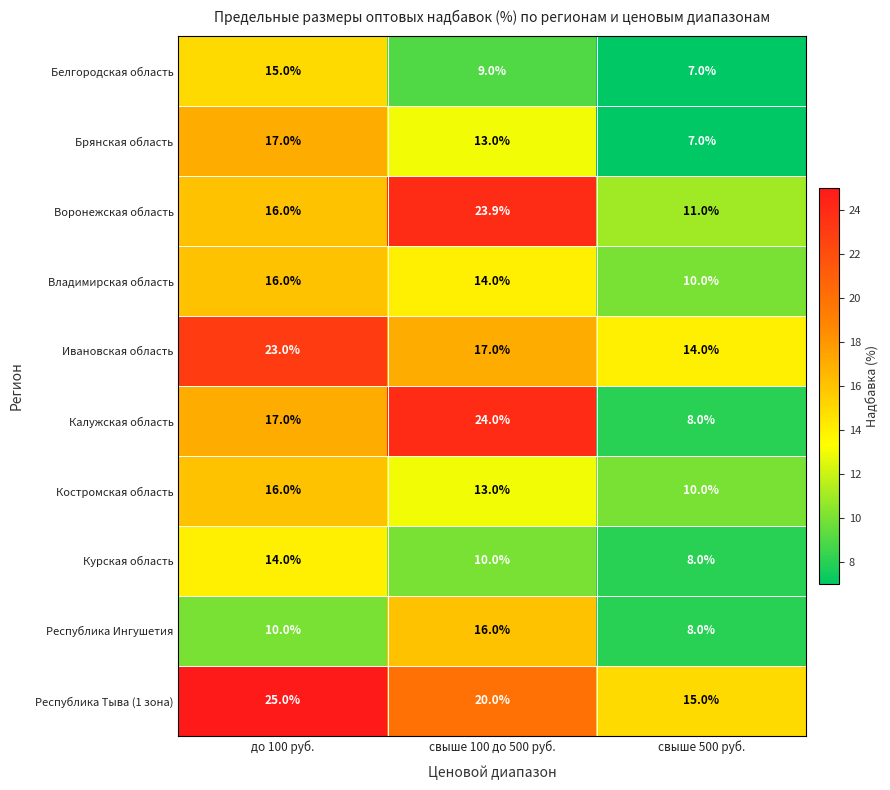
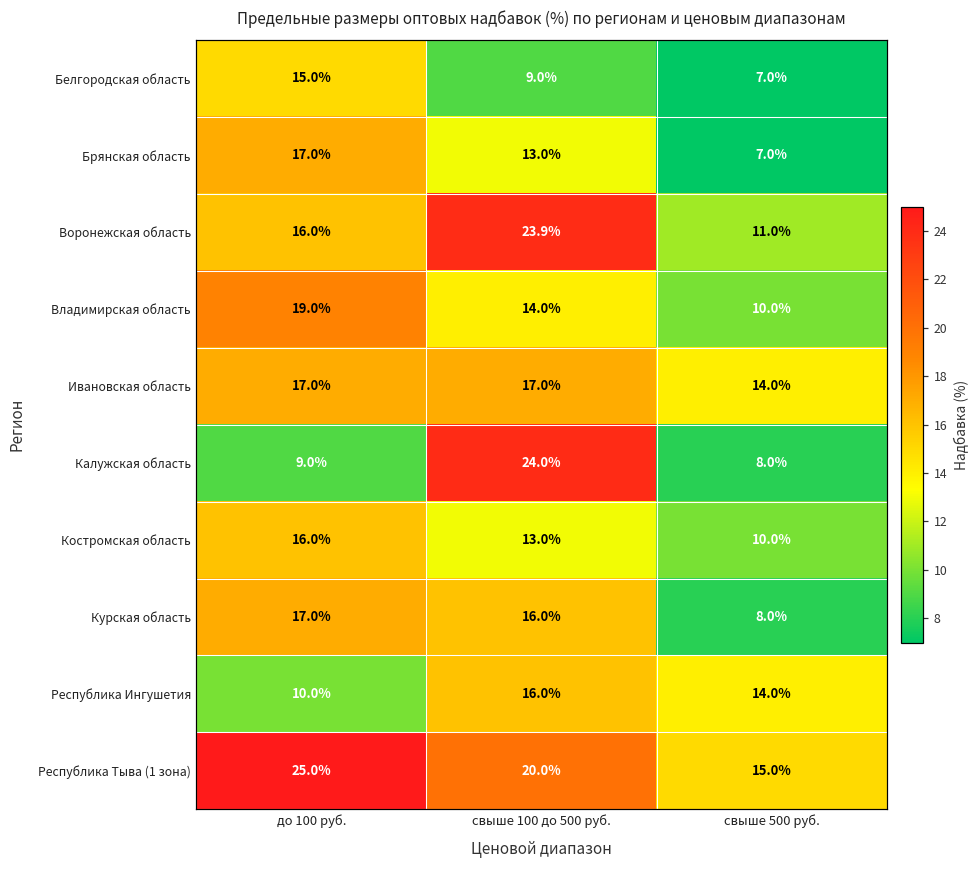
Владимирская область, до 100 руб.: 16.0% -> 19.0%
Ивановская область, до 100 руб.: 23.0% -> 17.0%
Калужская область, до 100 руб.: 17.0% -> 9.0%
Курская область, до 100 руб.: 14.0% -> 17.0%
Курская область, свыше 100 до 500 руб.: 10.0% -> 16.0%
Республика Ингушетия, свыше 500 руб.: 8.0% -> 14.0%
